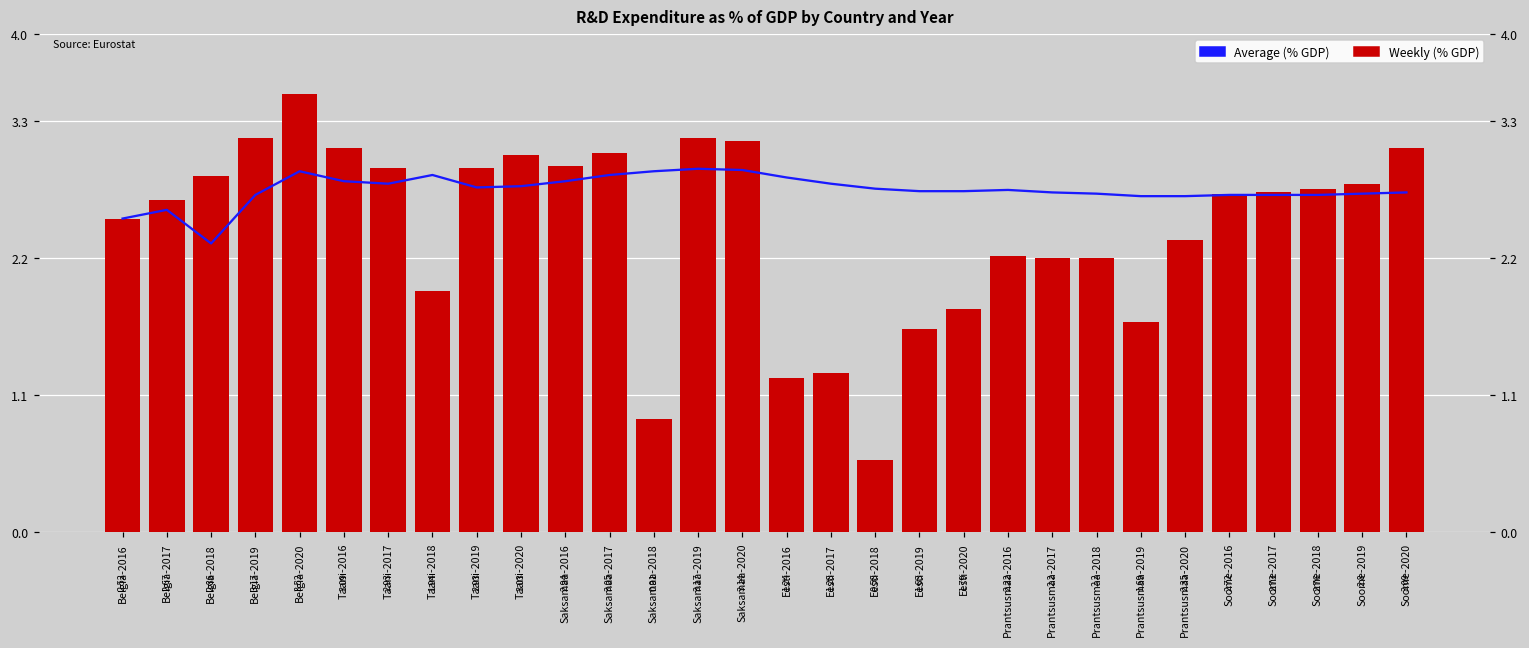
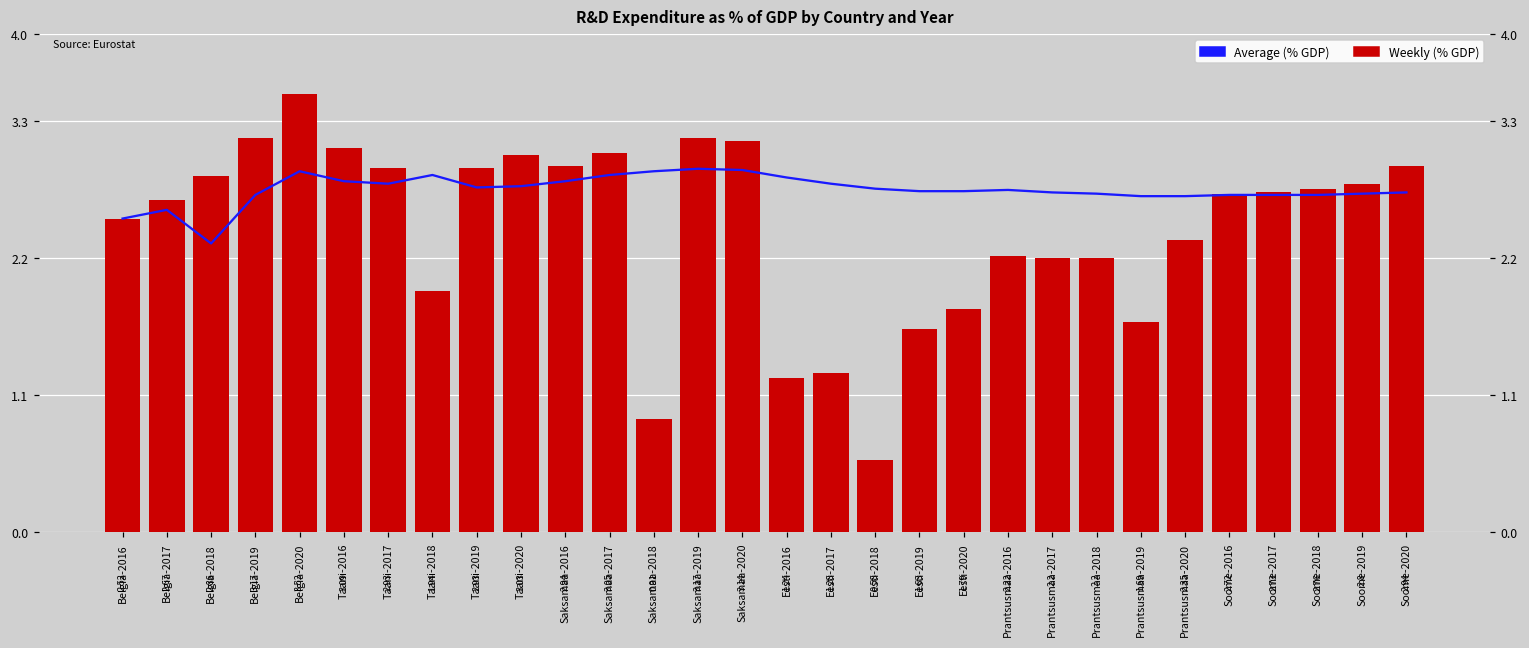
Weekly (% GDP), Soome-2020: 3.09 -> 2.94
